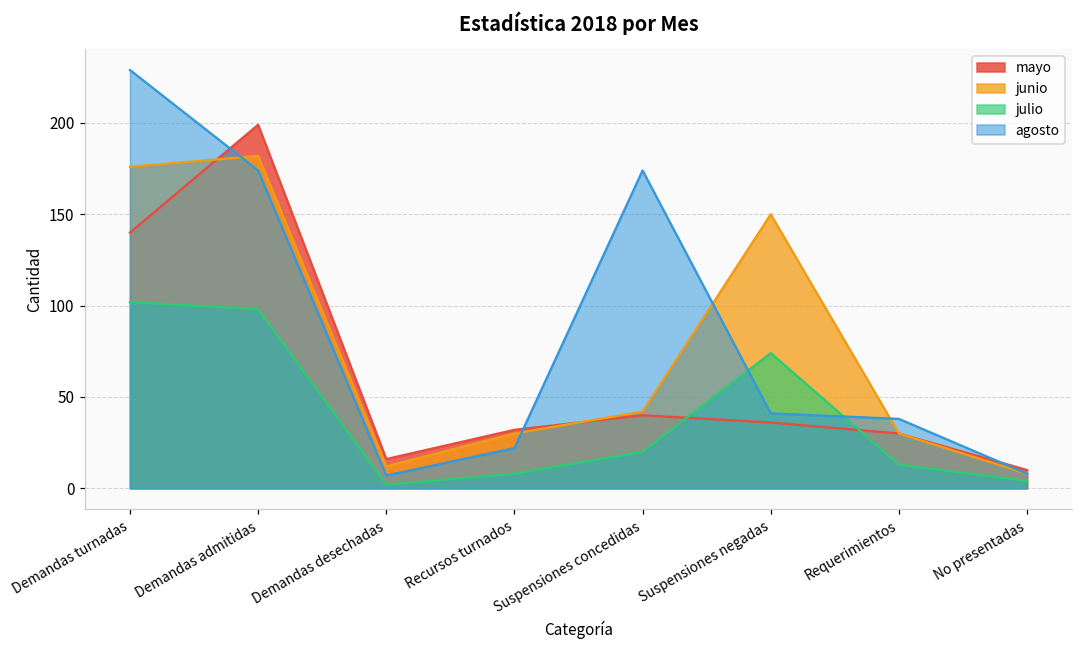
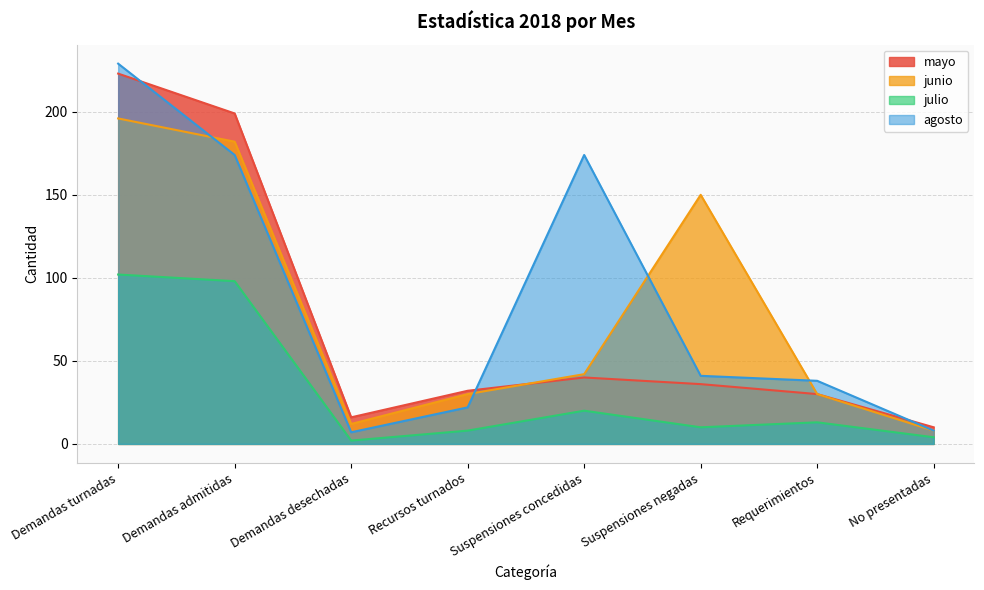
mayo, Demandas turnadas: 140 -> 223
junio, Demandas turnadas: 176 -> 196
julio, Suspensiones negadas: 74 -> 10
